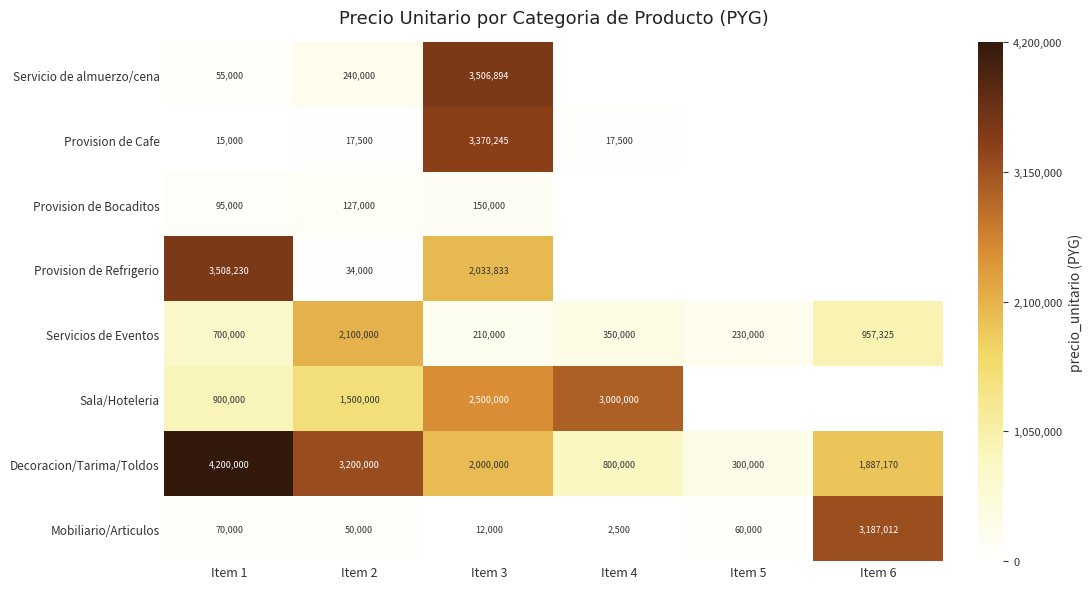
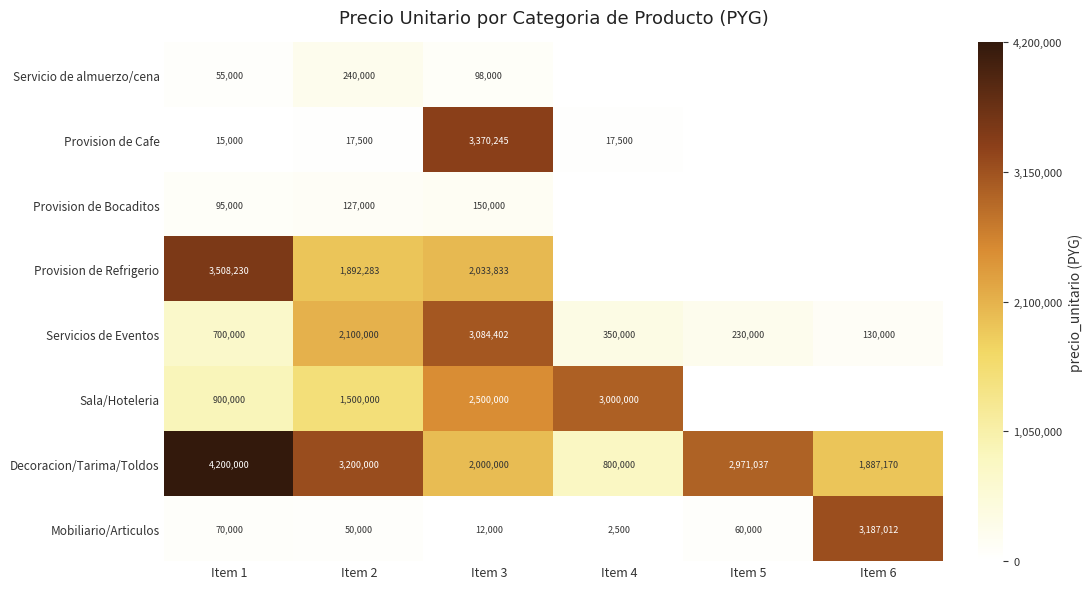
Servicio de almuerzo/cena, Item 3: 3,506,894 -> 98,000
Provision de Refrigerio, Item 2: 34,000 -> 1,892,283
Servicios de Eventos, Item 3: 210,000 -> 3,084,402
Servicios de Eventos, Item 6: 957,325 -> 130,000
Decoracion/Tarima/Toldos, Item 5: 300,000 -> 2,971,037
